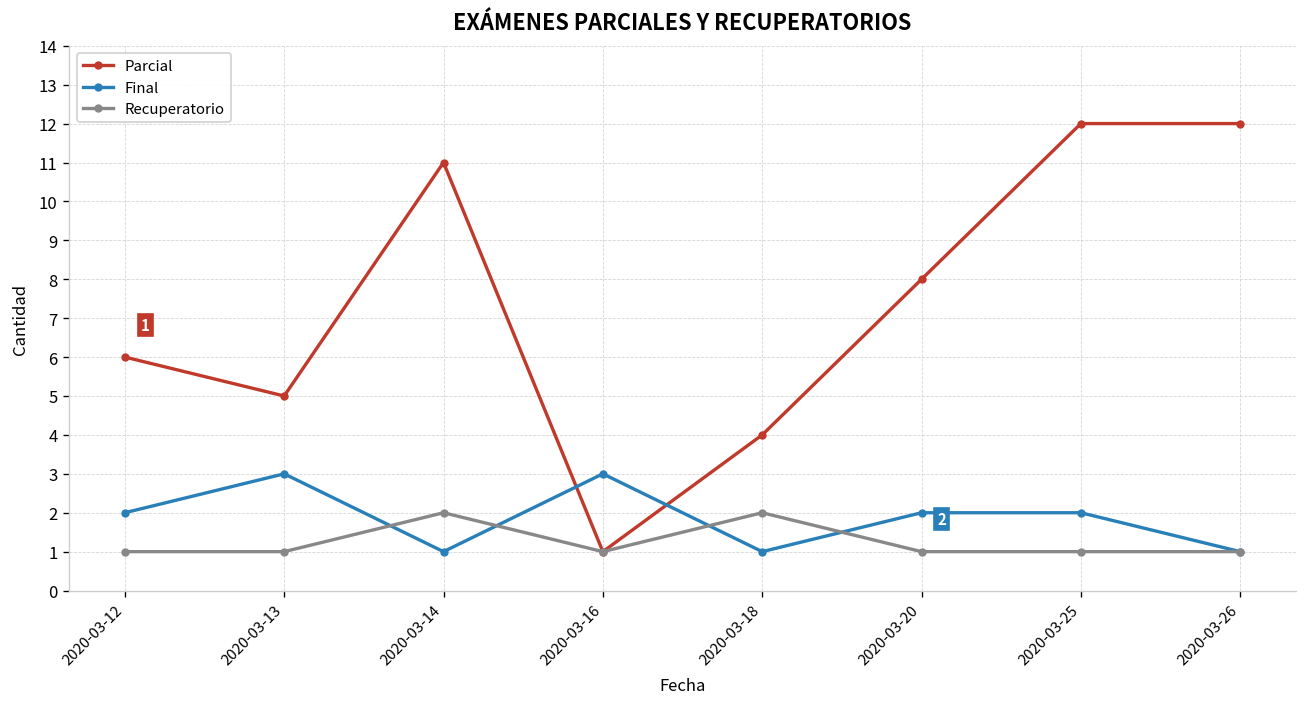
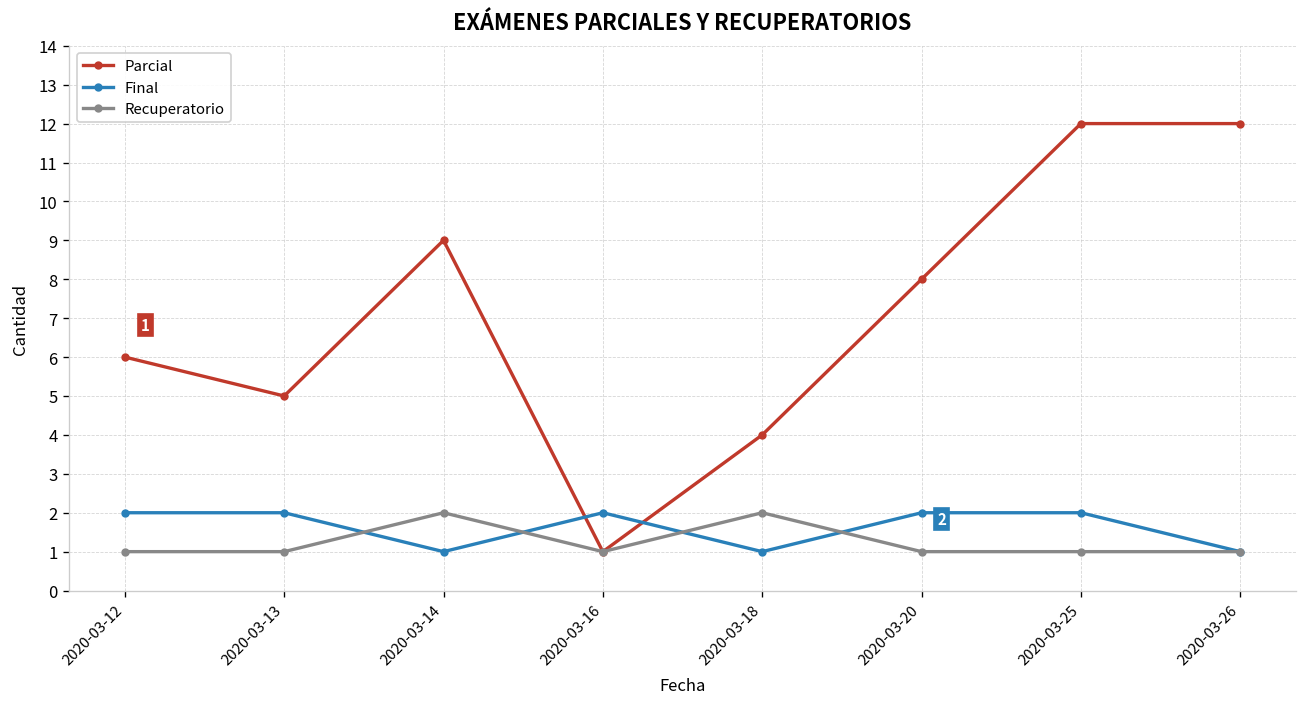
Final, 2020-03-13: 3 -> 2
Parcial, 2020-03-14: 11 -> 9
Final, 2020-03-16: 3 -> 2
